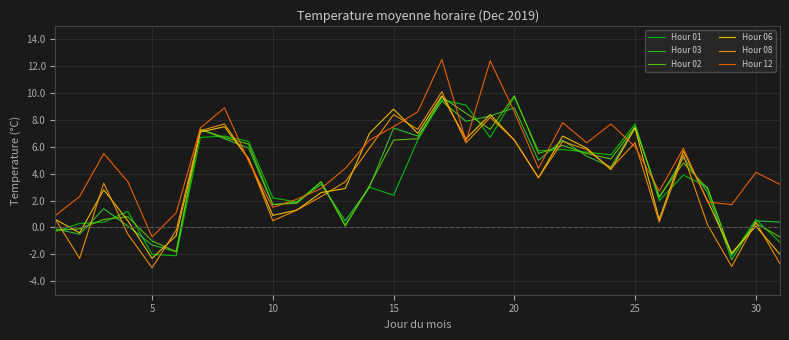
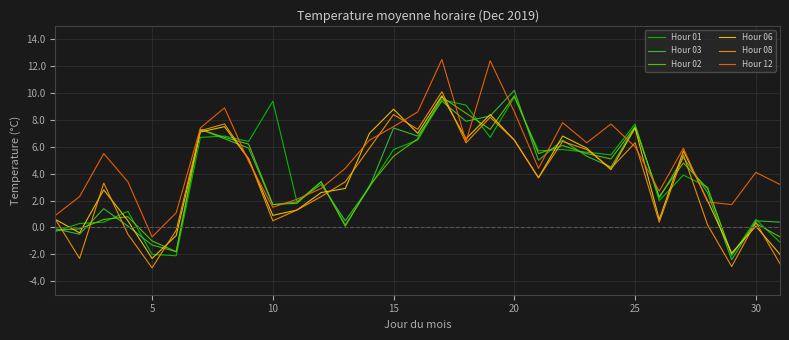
Hour 01, 10: 2.2 -> 9.4
Hour 01, 15: 2.4 -> 5.8
Hour 02, 15: 6.5 -> 5.3
Hour 03, 20: 8.9 -> 10.2
